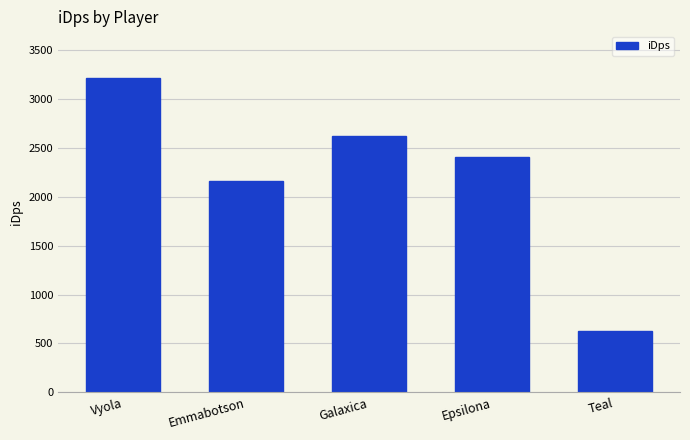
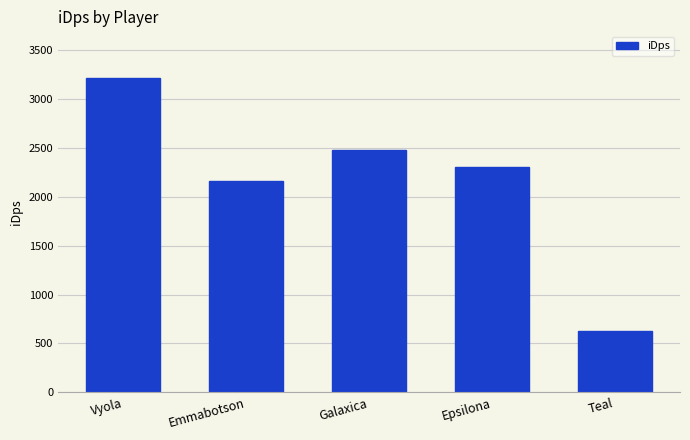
Galaxica: 2600 -> 2500
Epsilona: 2400 -> 2300
